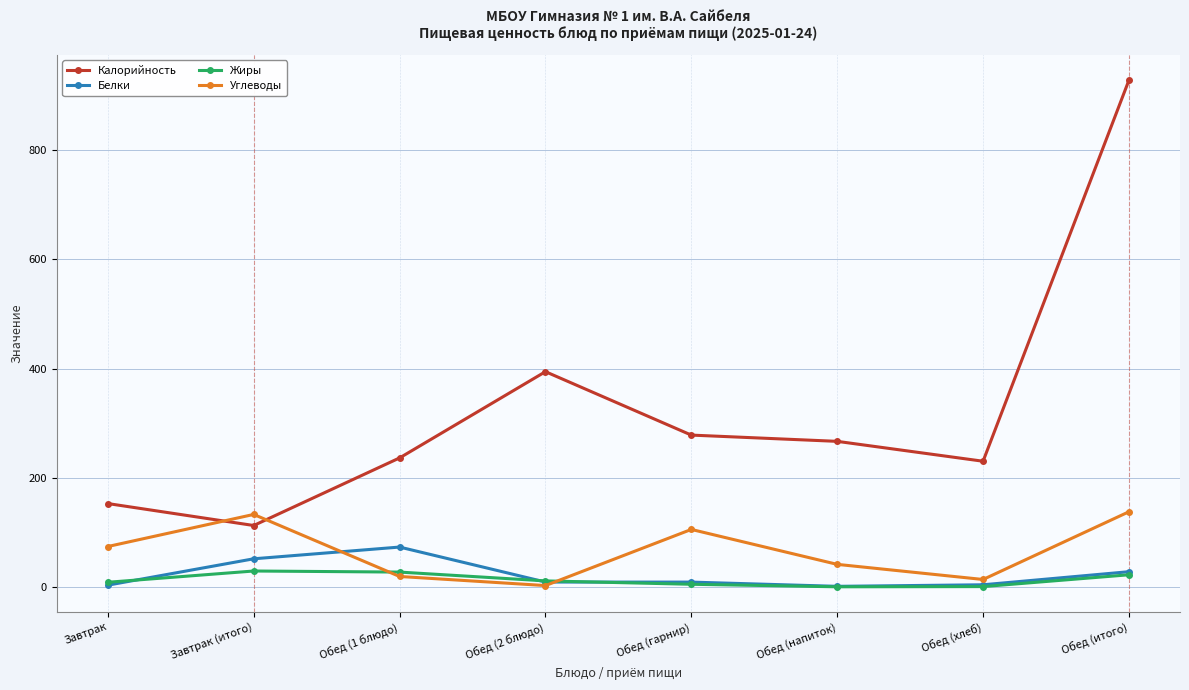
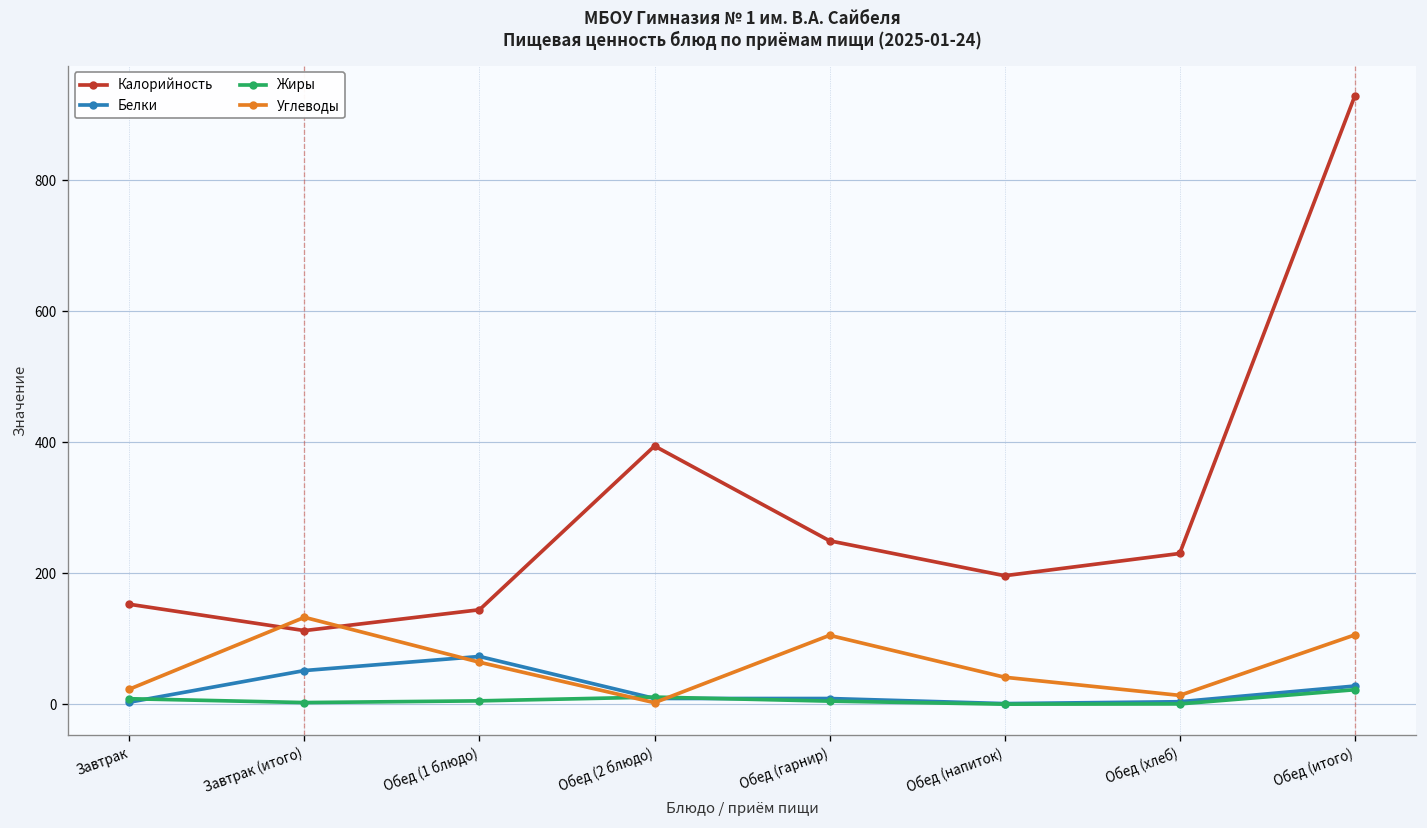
Углеводы, Завтрак: 70 -> 20
Жиры, Завтрак (итого): 30 -> 0
Калорийность, Обед (1 блюдо): 240 -> 140
Жиры, Обед (1 блюдо): 30 -> 10
Углеводы, Обед (1 блюдо): 20 -> 60
Калорийность, Обед (гарнир): 280 -> 250
Калорийность, Обед (напиток): 270 -> 200
Углеводы, Обед (итого): 140 -> 110
